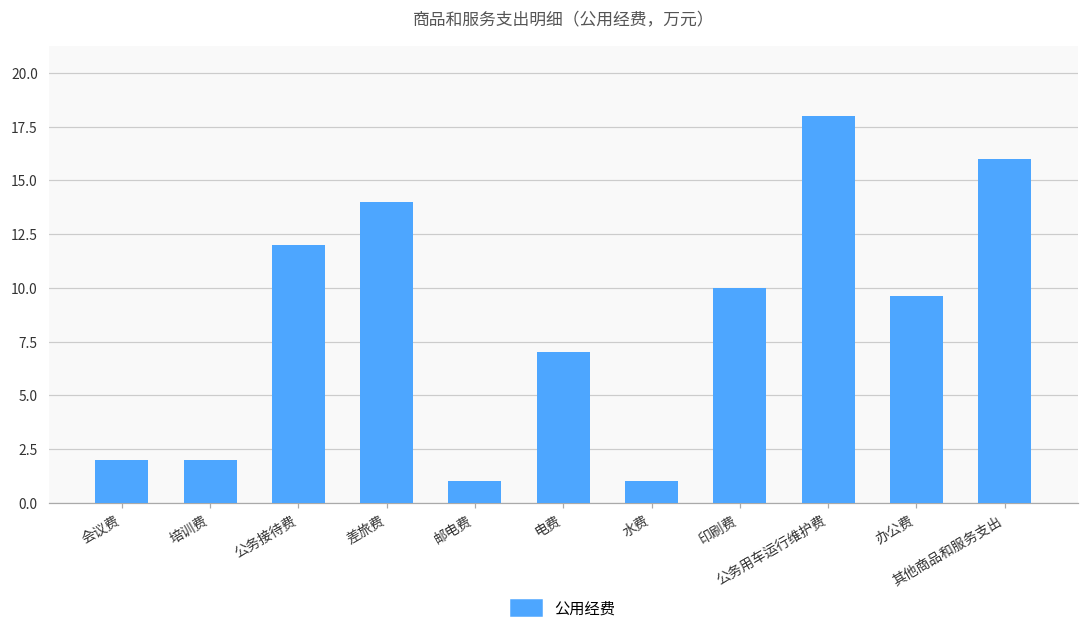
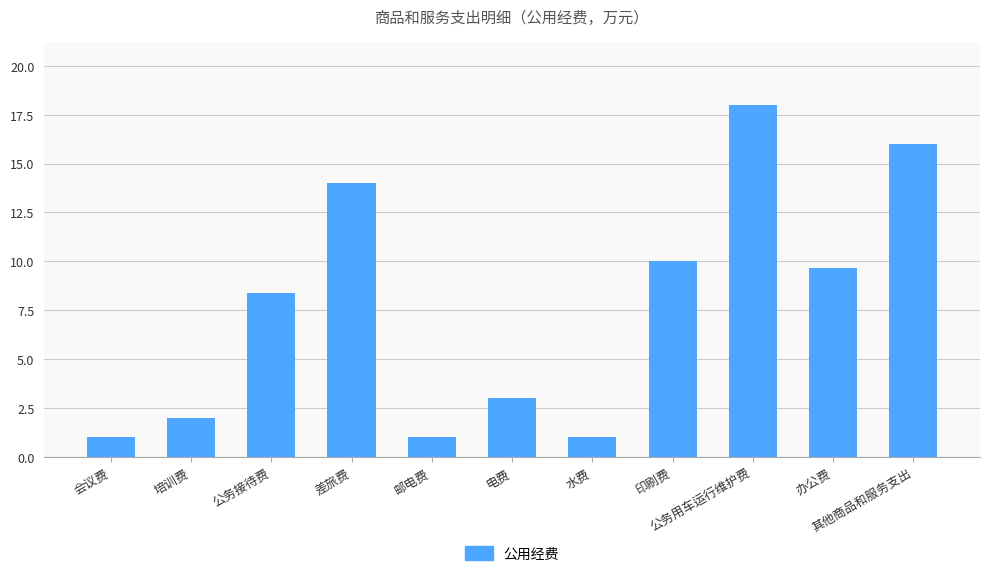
会议费: 2 -> 1
公务接待费: 12.0 -> 8.4
电费: 7 -> 3
